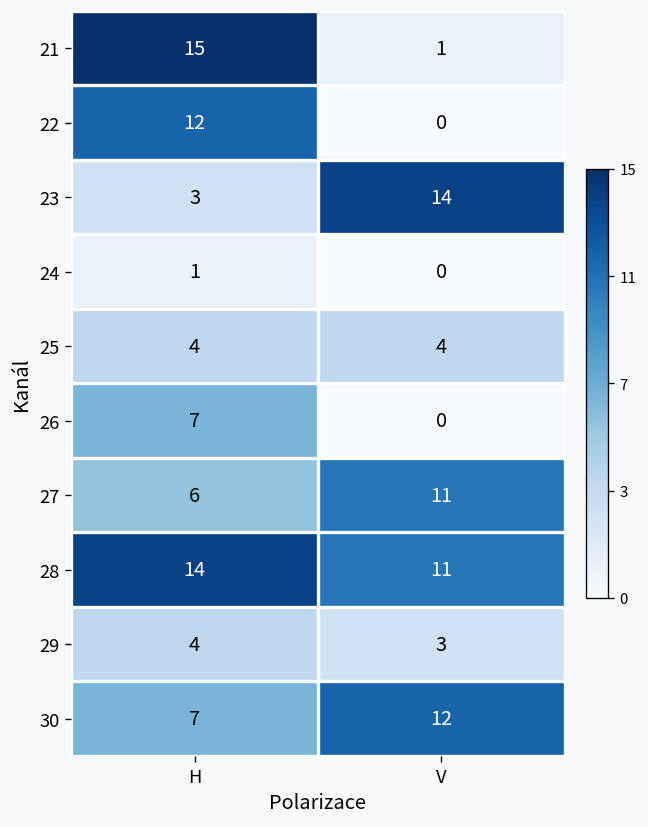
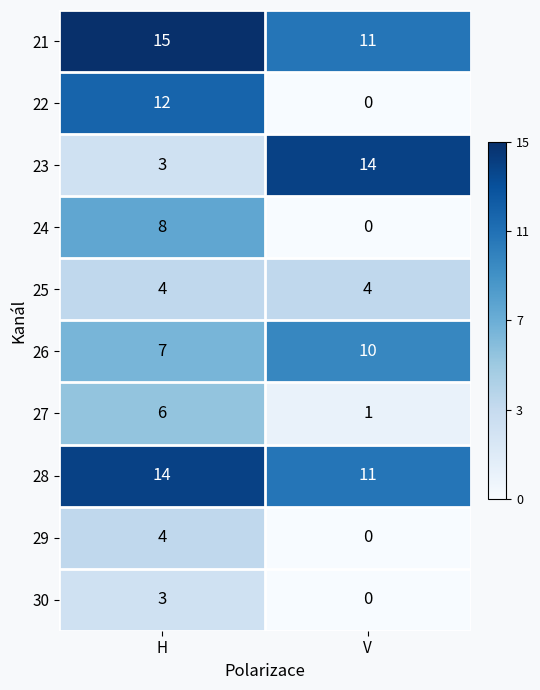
21, V: 1 -> 11
24, H: 1 -> 8
26, V: 0 -> 10
27, V: 11 -> 1
29, V: 3 -> 0
30, H: 7 -> 3
30, V: 12 -> 0
